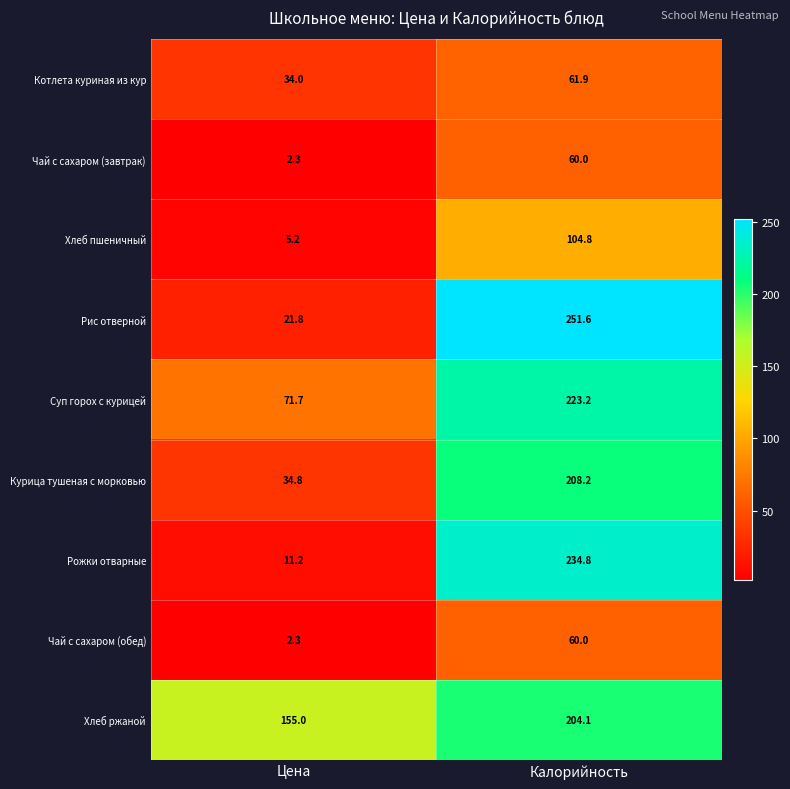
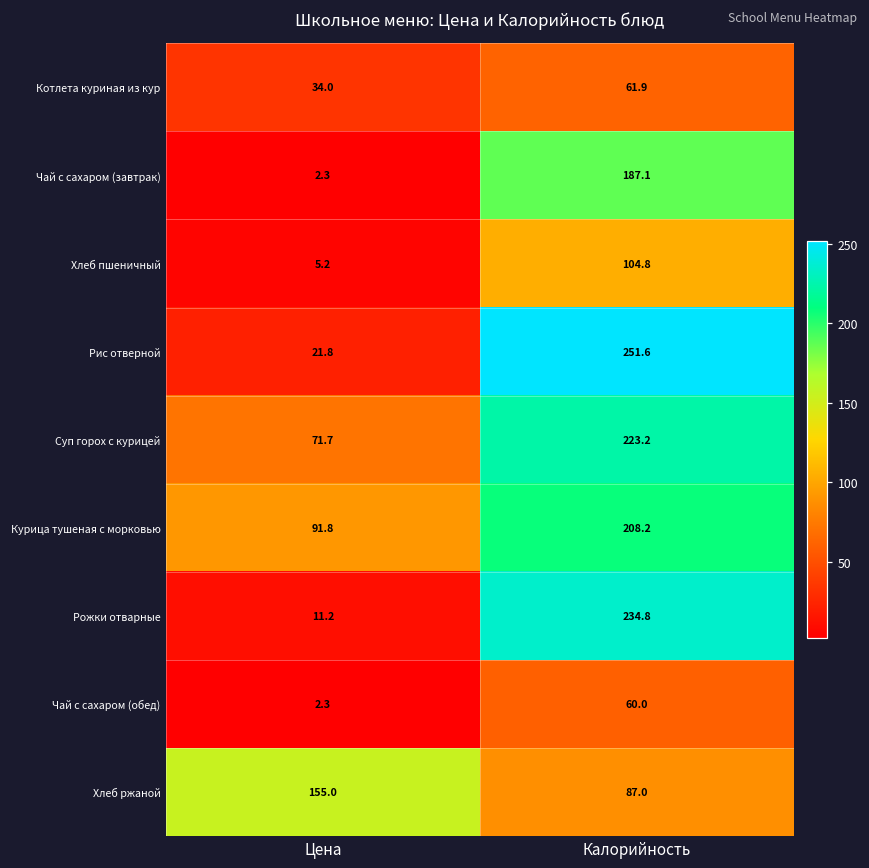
Чай с сахаром (завтрак), Калорийность: 60.0 -> 187.1
Курица тушеная с морковью, Цена: 34.8 -> 91.8
Хлеб ржаной, Калорийность: 204.1 -> 87.0
